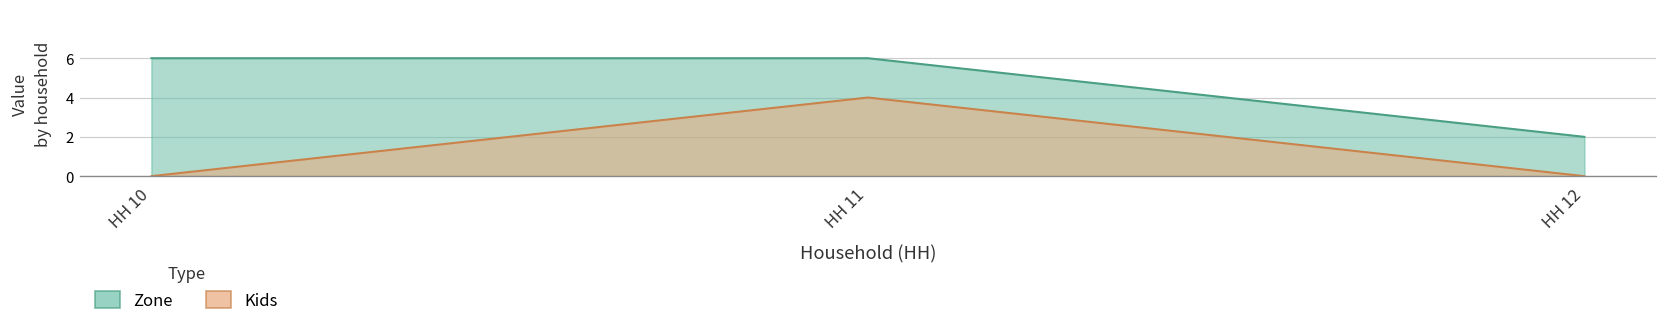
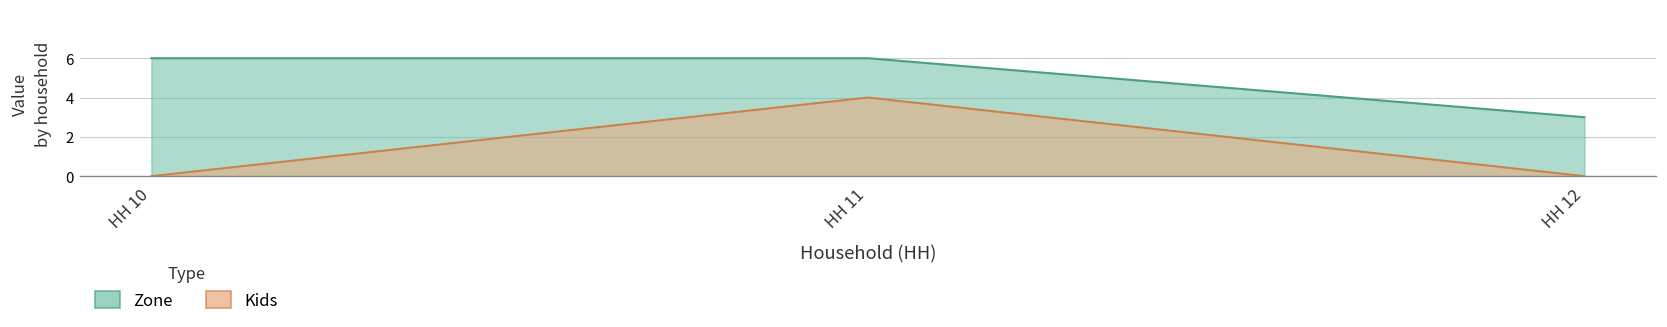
Zone, HH 12: 2 -> 3
